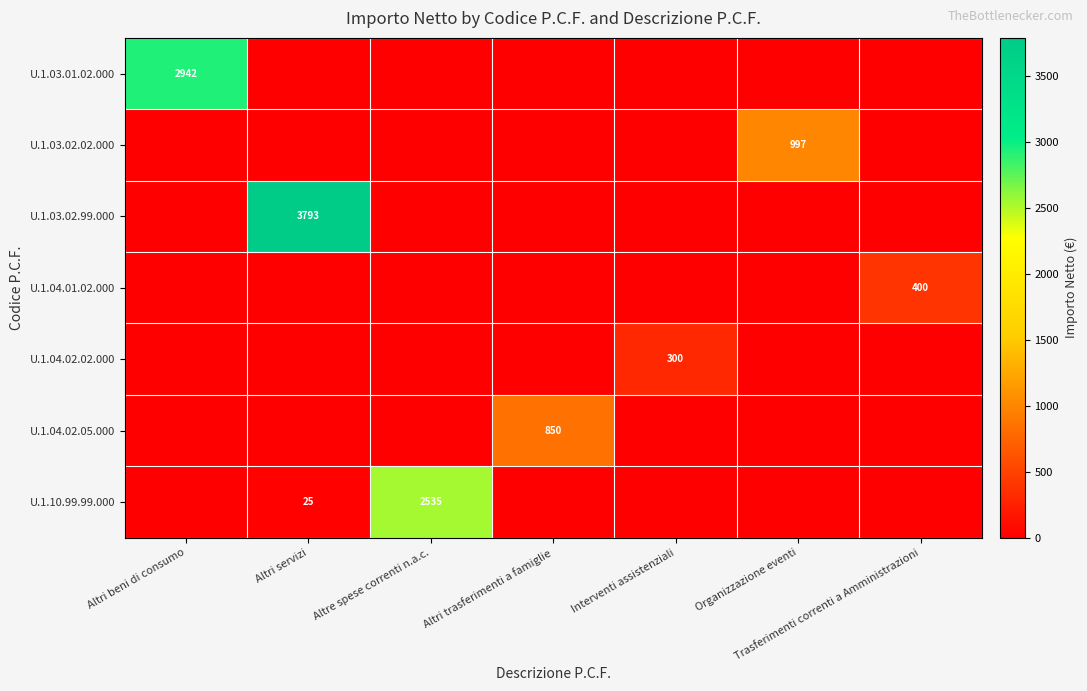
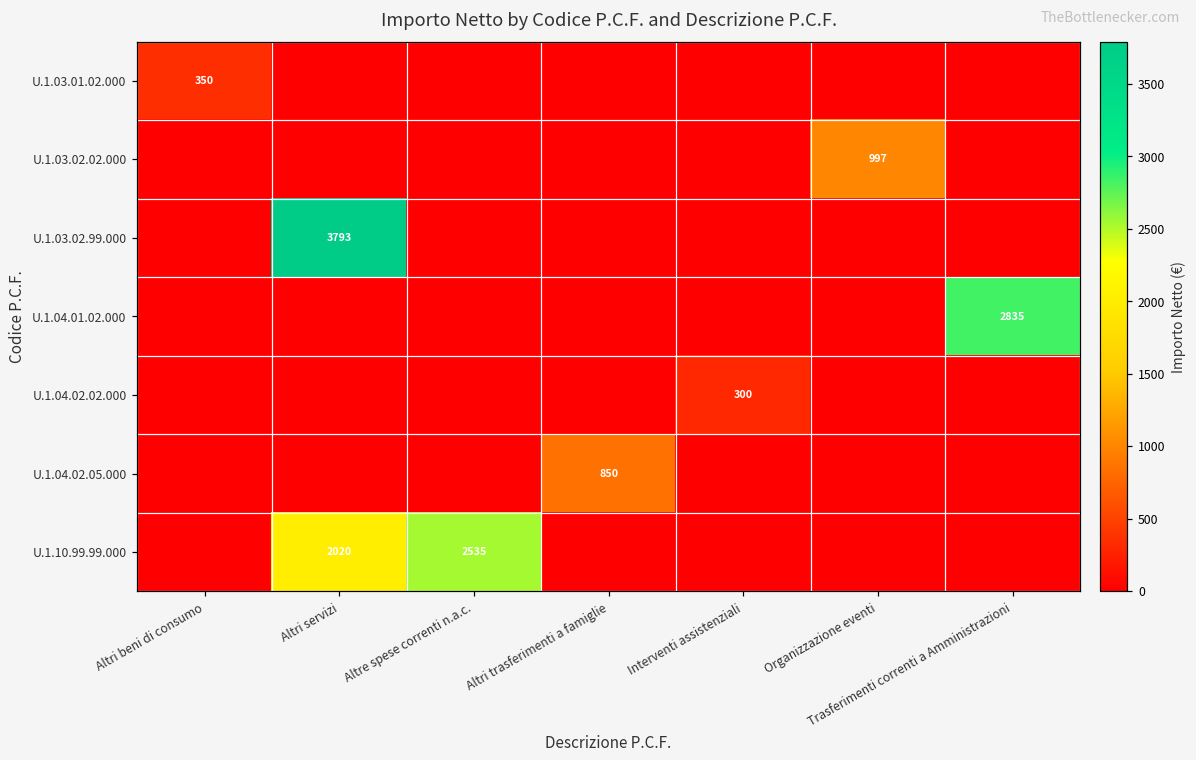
U.1.03.01.02.000, Altri beni di consumo: 2942 -> 350
U.1.04.01.02.000, Trasferimenti correnti a Amministrazioni: 400 -> 2835
U.1.10.99.99.000, Altri servizi: 25 -> 2020
